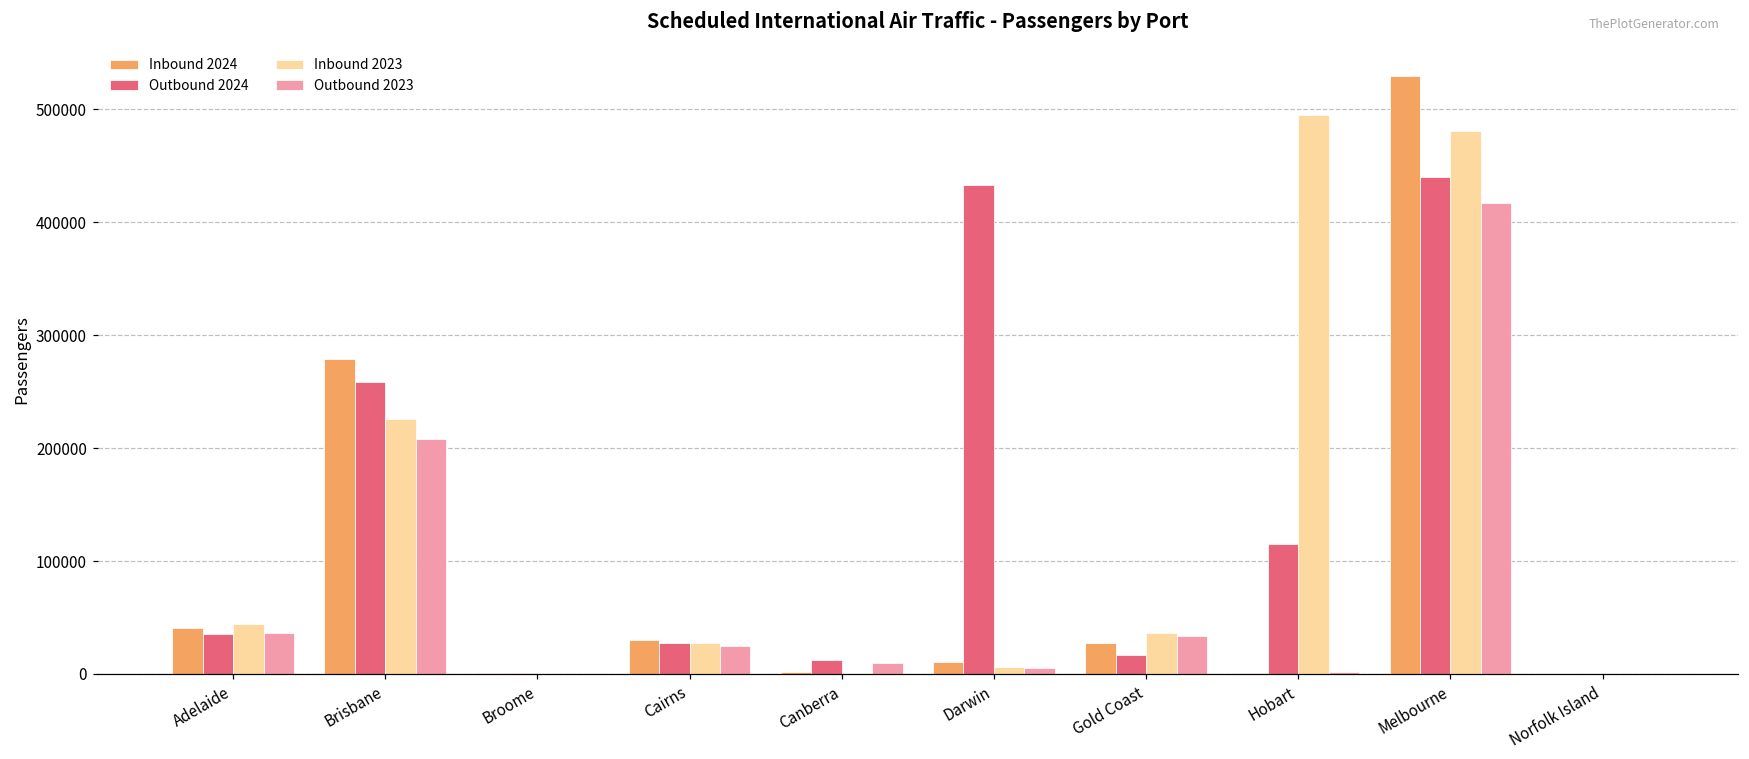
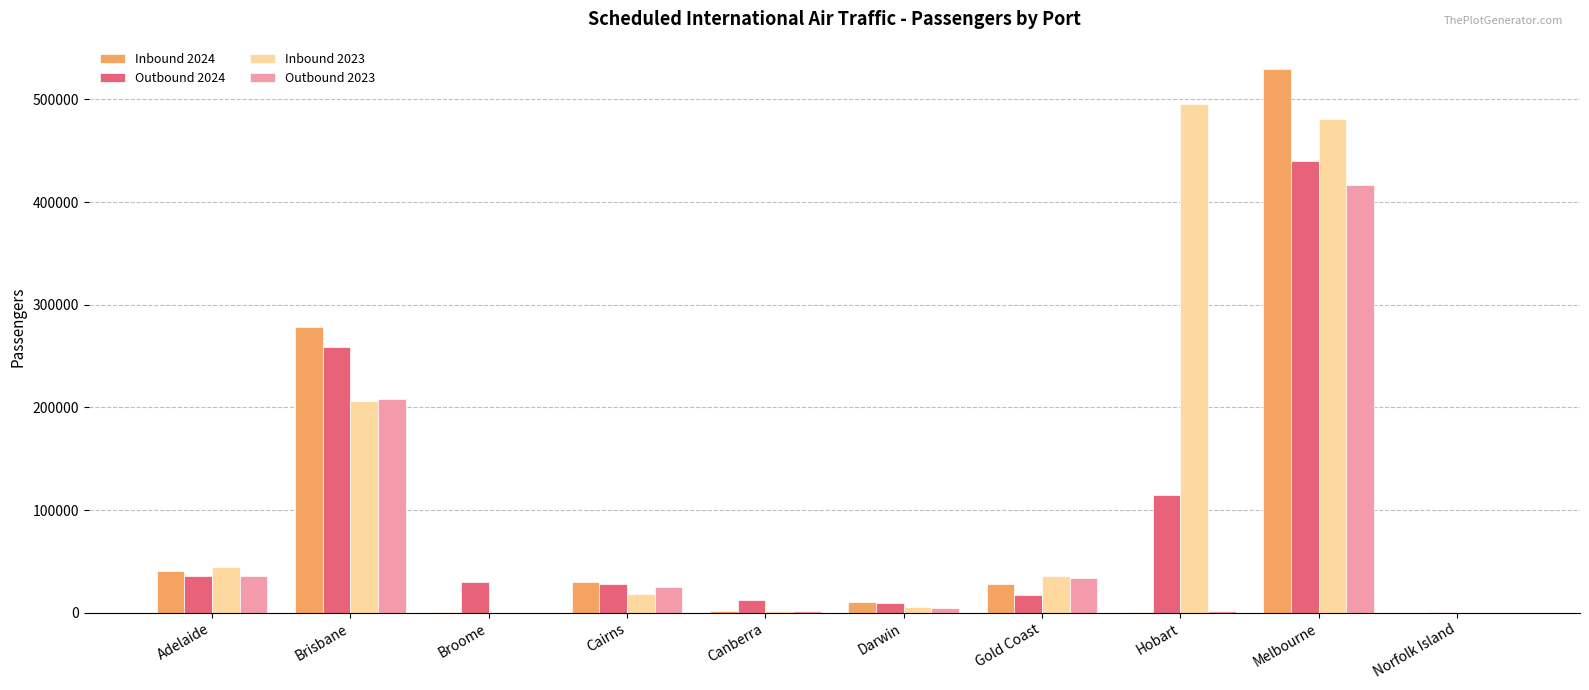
Inbound 2023, Brisbane: 226000 -> 206000
Outbound 2024, Broome: 1000 -> 30000
Inbound 2023, Cairns: 28000 -> 18000
Outbound 2023, Canberra: 9000 -> 1000
Outbound 2024, Darwin: 433000 -> 9000
